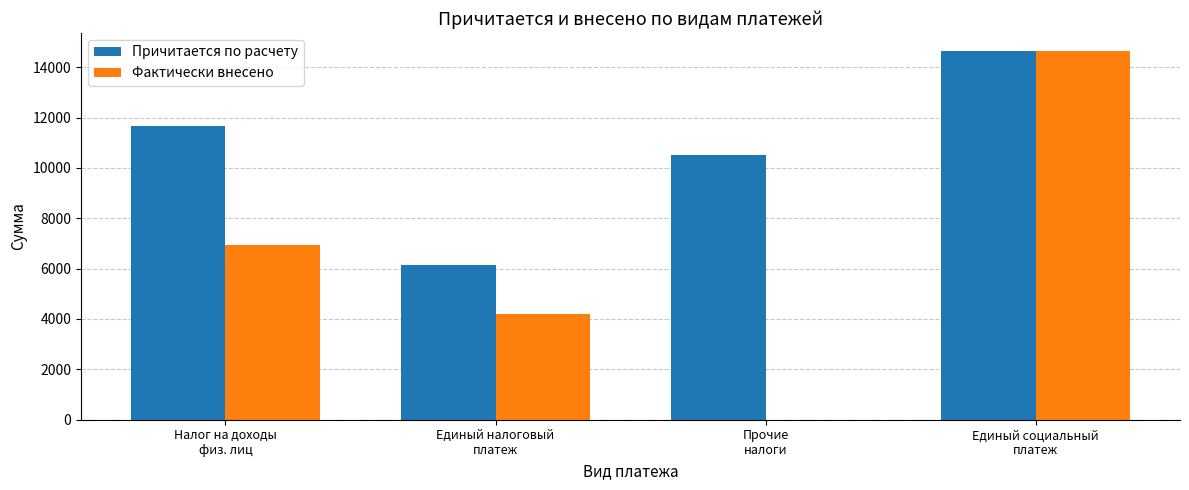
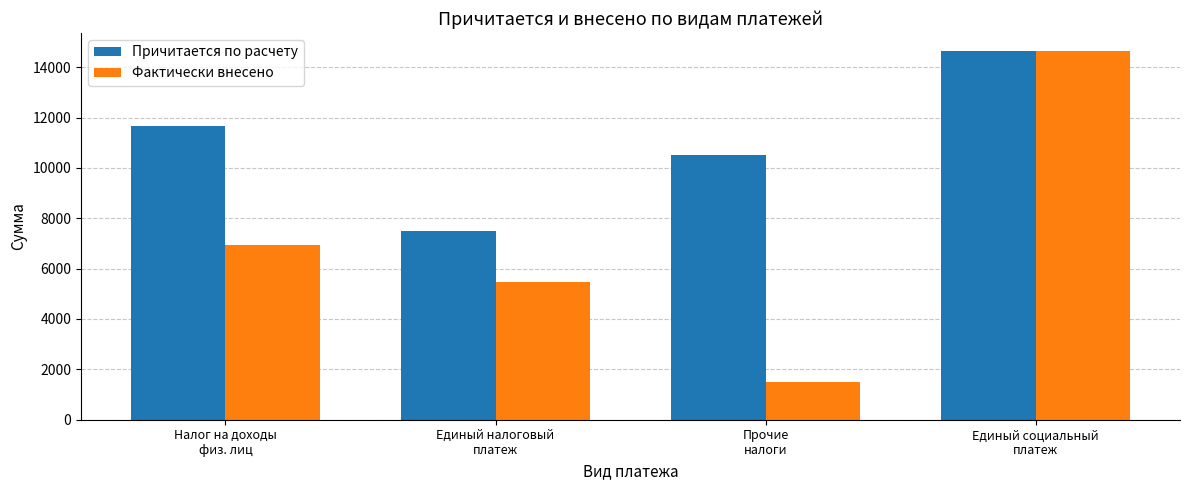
Причитается по расчету, Единый налоговый платеж: 6100 -> 7500
Фактически внесено, Единый налоговый платеж: 4200 -> 5500
Фактически внесено, Прочие налоги: 0 -> 1500
